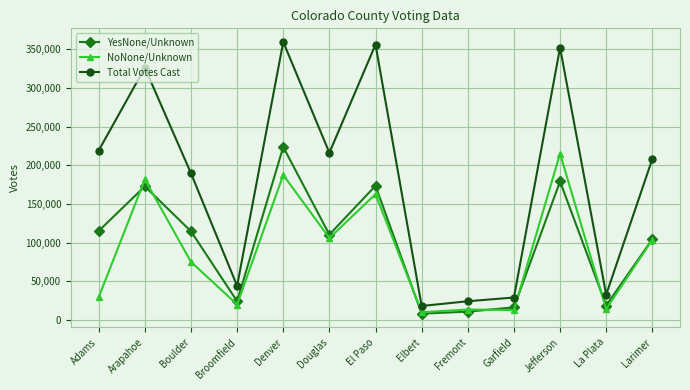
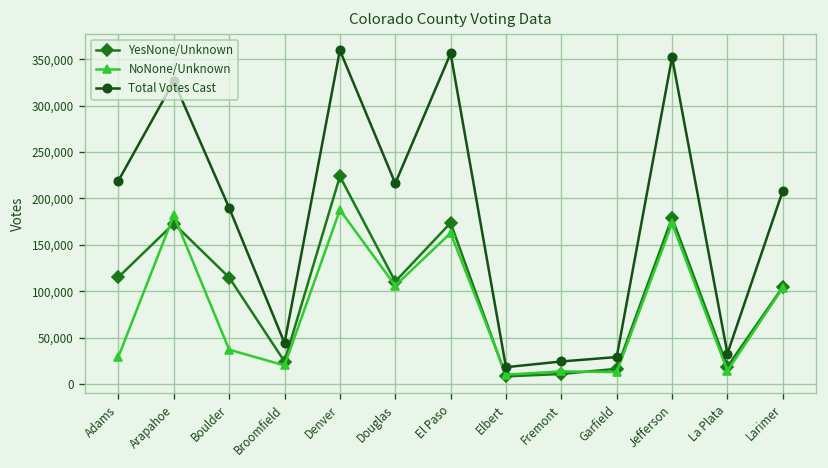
NoNone/Unknown, Boulder: 80,000 -> 40,000
NoNone/Unknown, Jefferson: 220,000 -> 170,000
